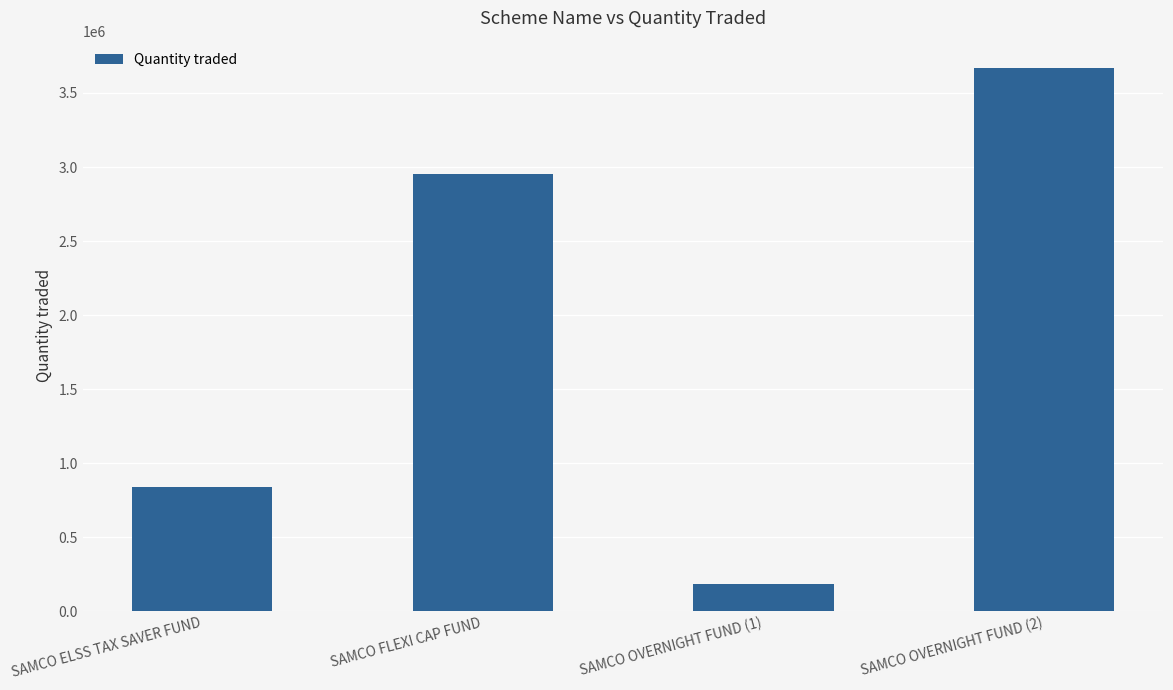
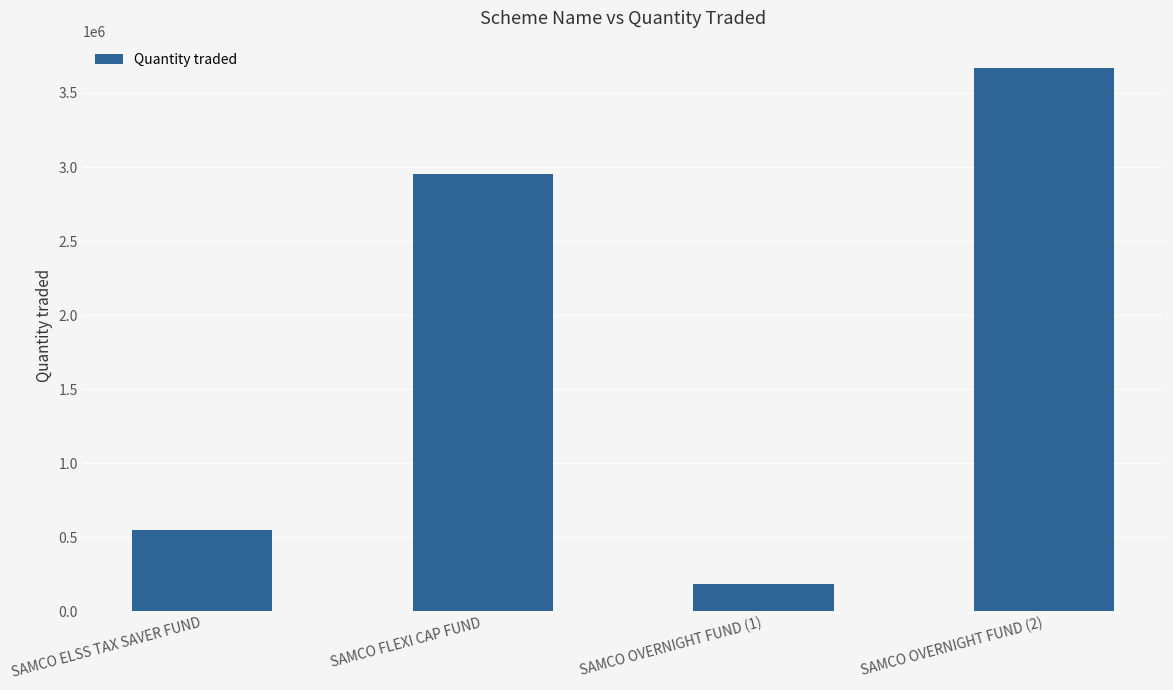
SAMCO ELSS TAX SAVER FUND: 840000 -> 540000
